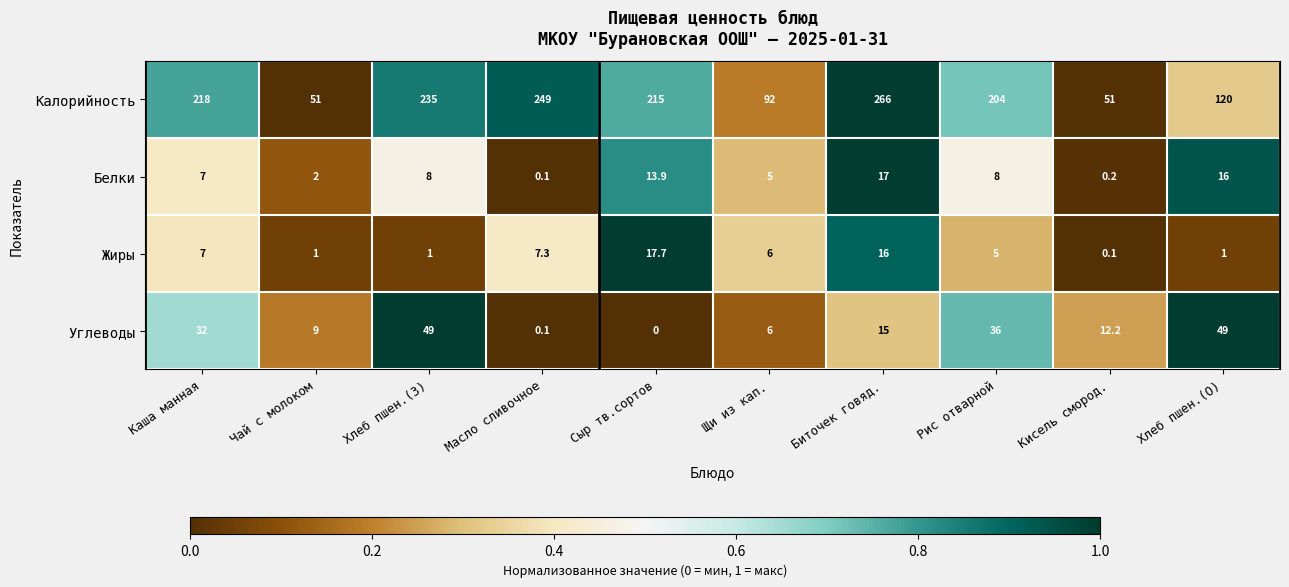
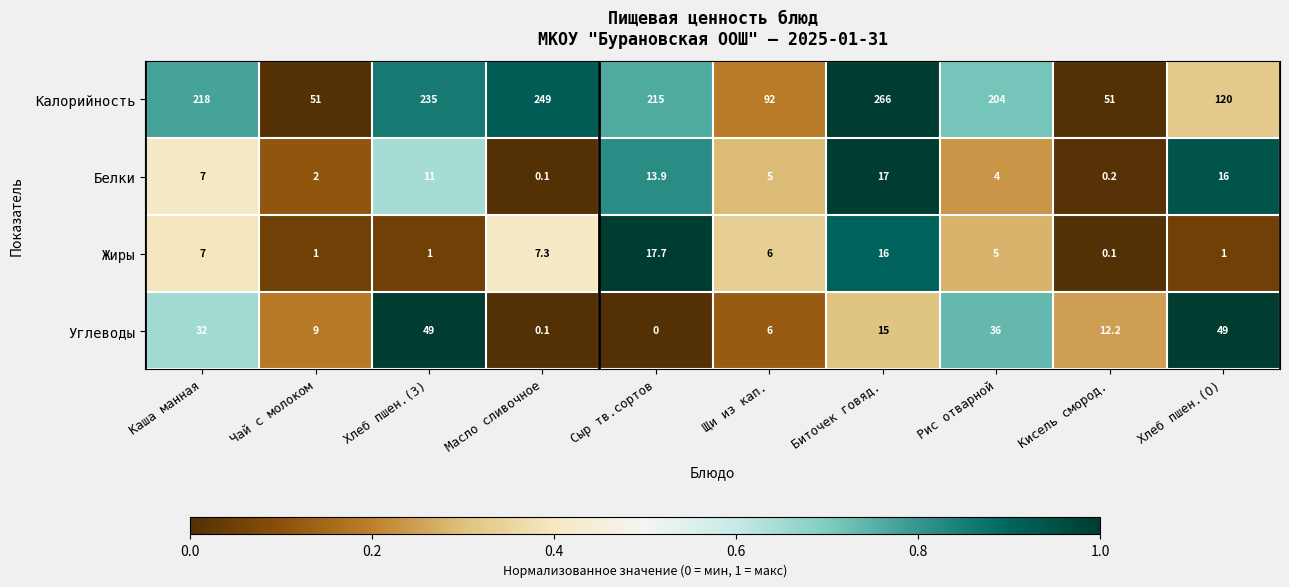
Белки, Хлеб пшен.(З): 8 -> 11
Белки, Рис отварной: 8 -> 4
